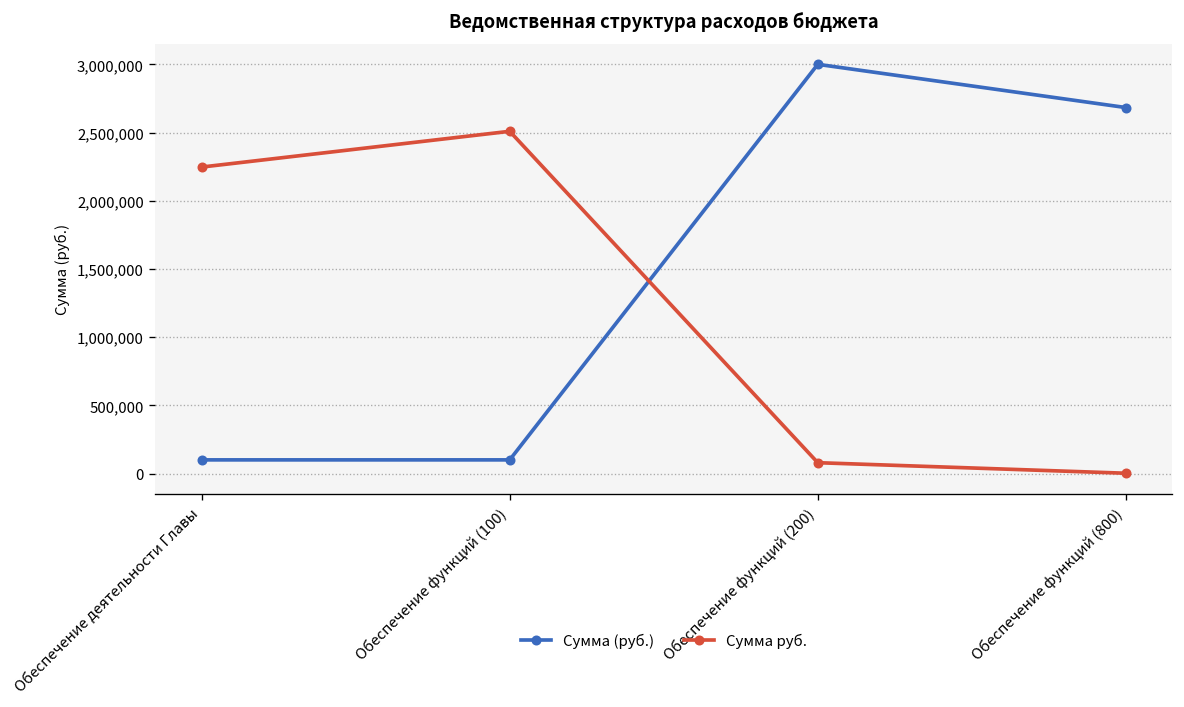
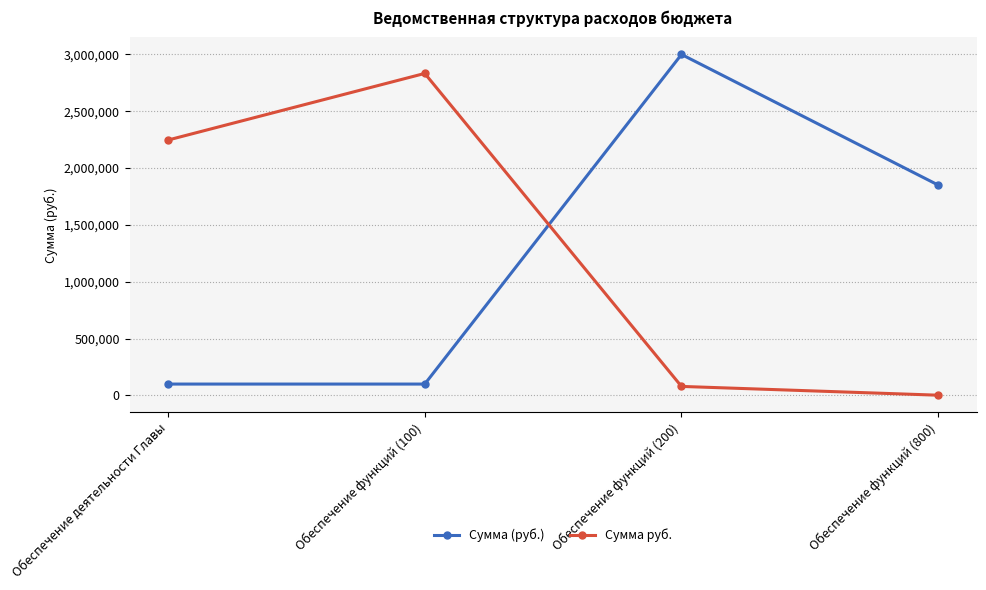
Сумма руб., Обеспечение функций (100): 2,510,000 -> 2,830,000
Сумма (руб.), Обеспечение функций (800): 2,680,000 -> 1,850,000
